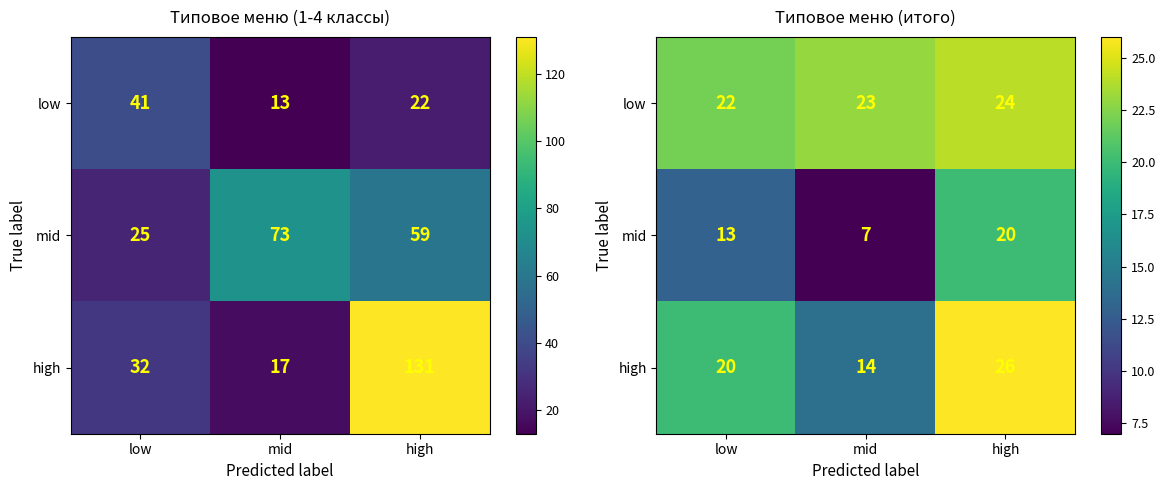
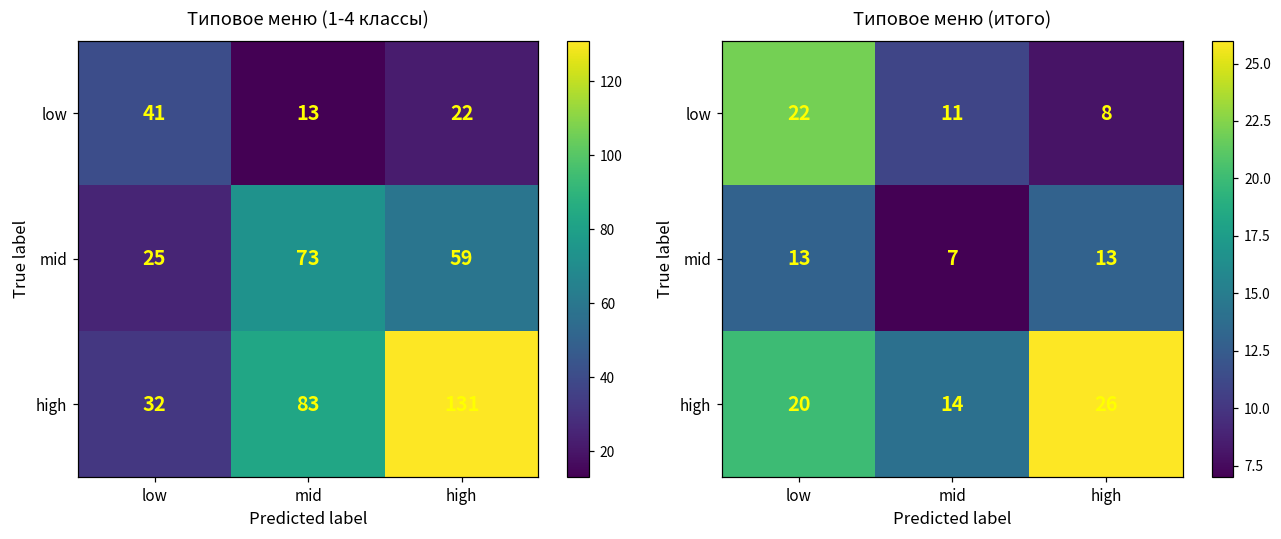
Типовое меню (1-4 классы), high, mid: 17 -> 83
Типовое меню (итого), low, mid: 23 -> 11
Типовое меню (итого), low, high: 24 -> 8
Типовое меню (итого), mid, high: 20 -> 13
